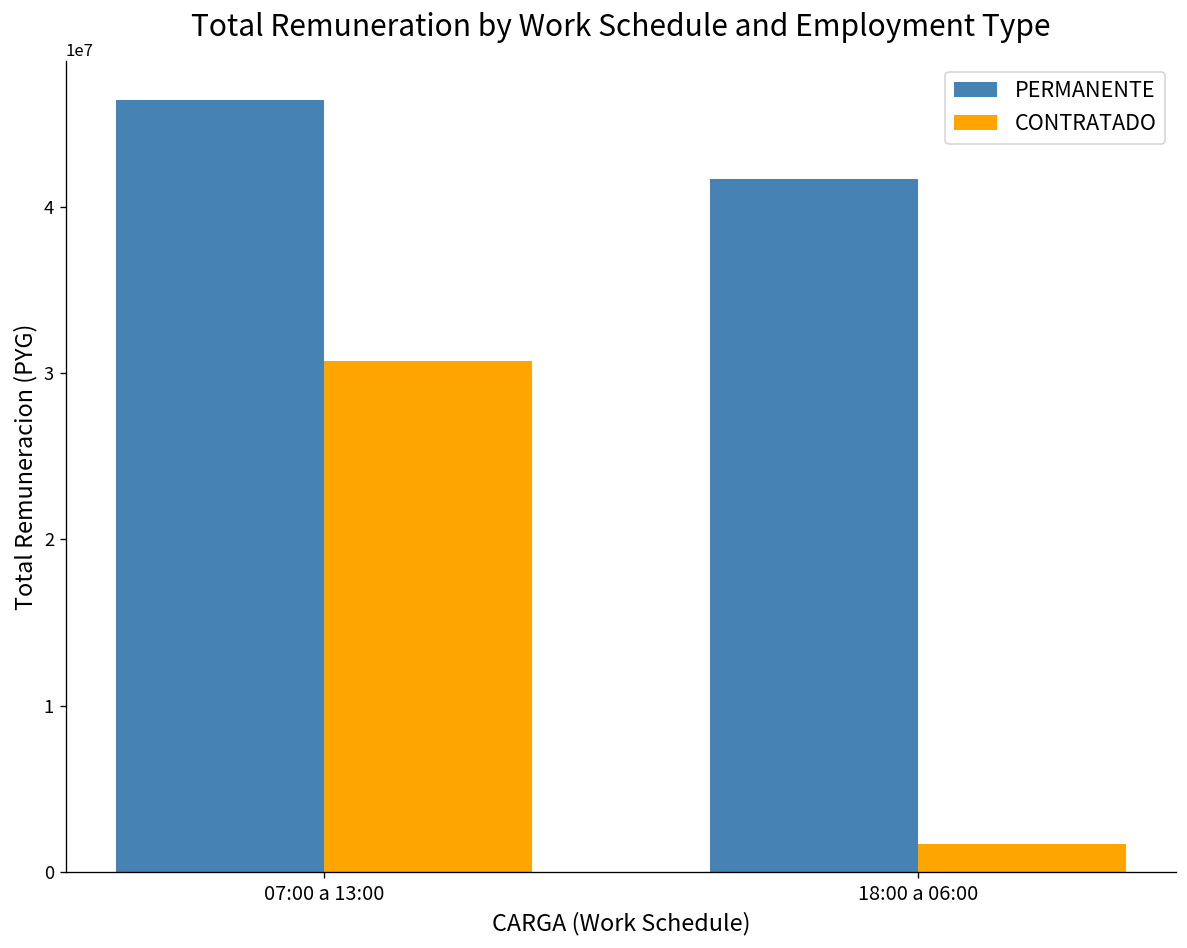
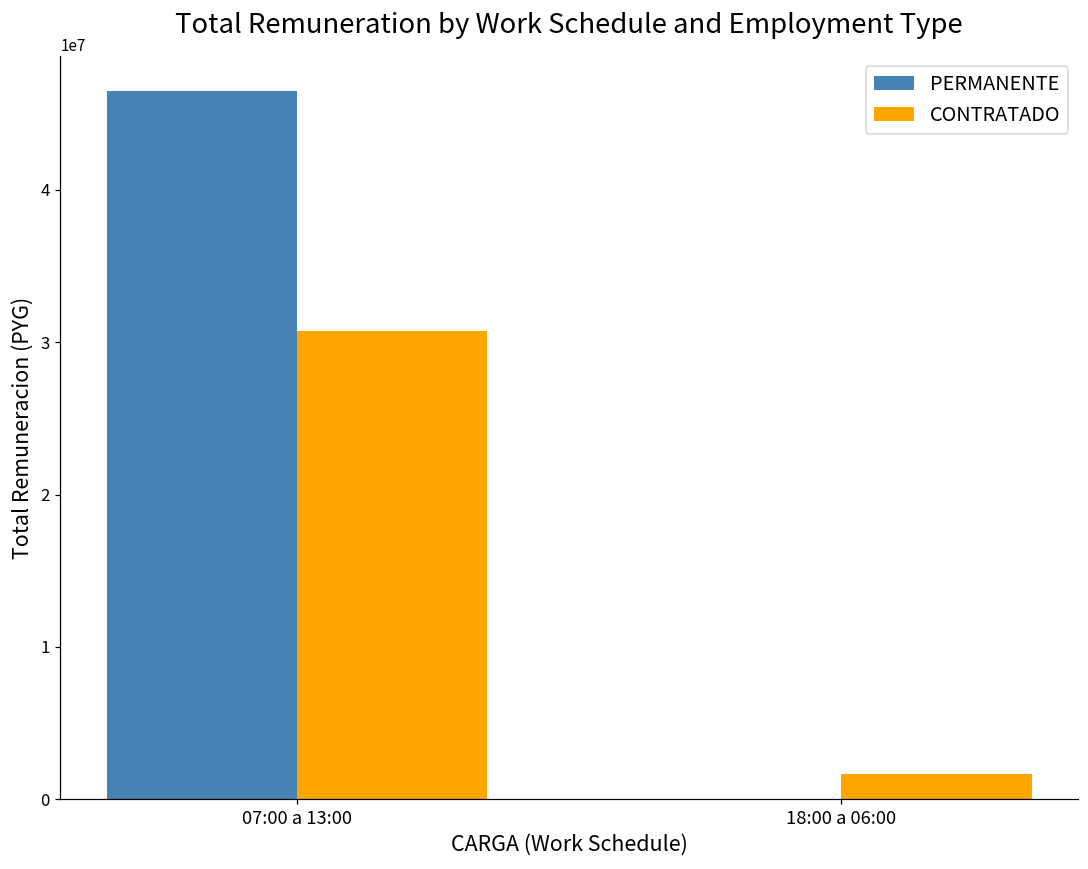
PERMANENTE, 18:00 a 06:00: 41700000 -> 0
